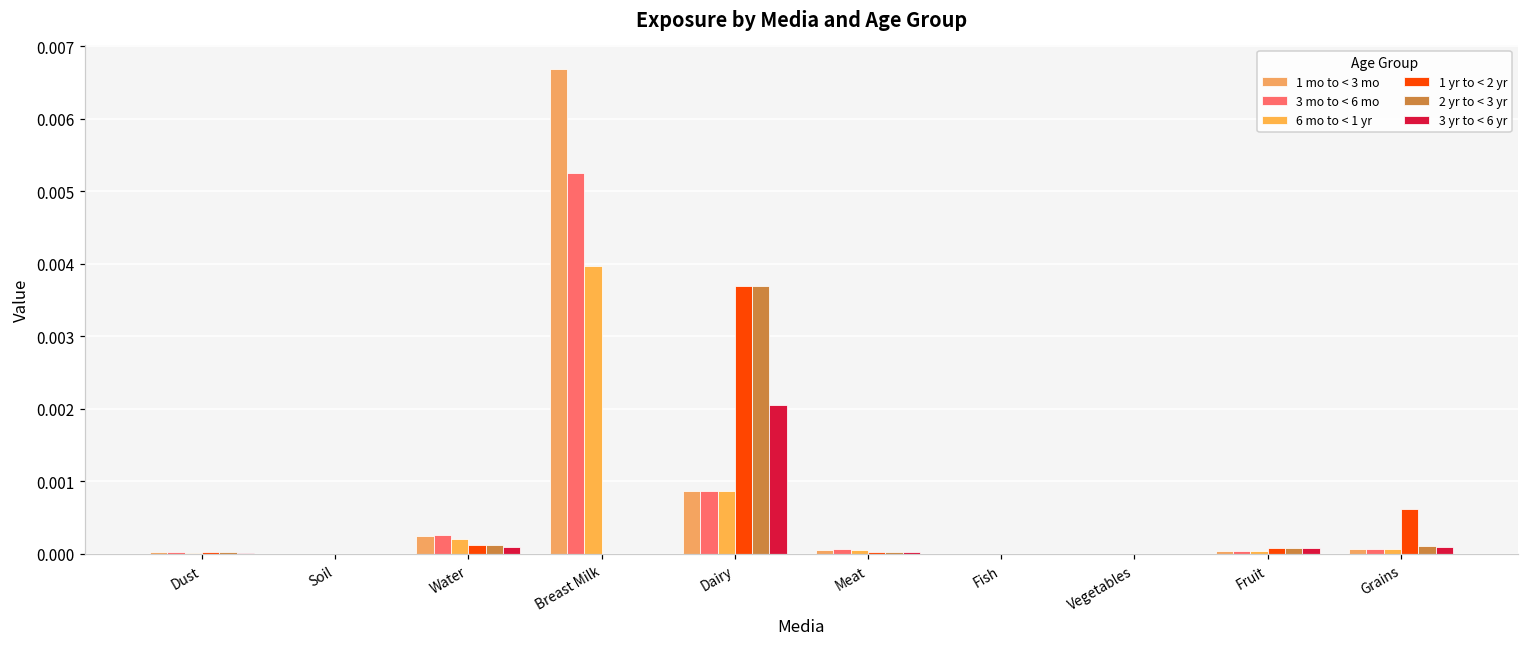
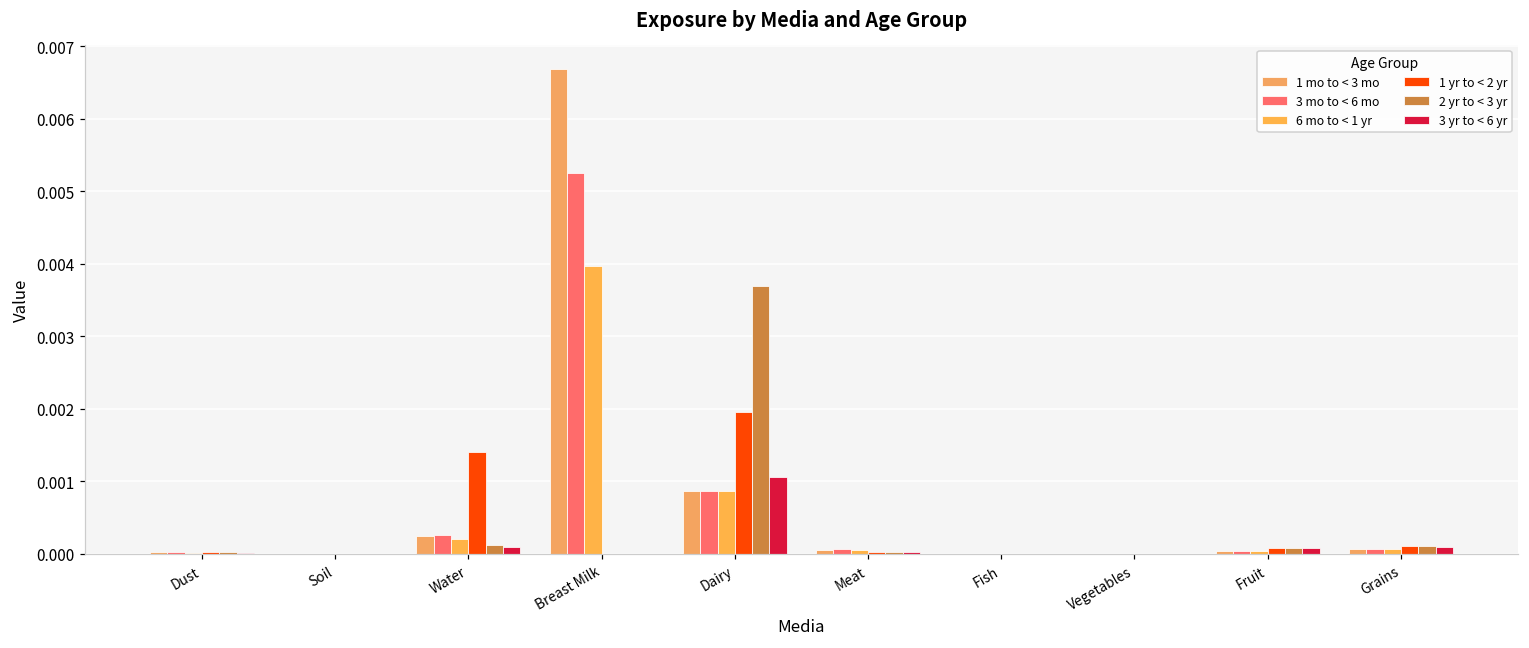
1 yr to < 2 yr, Water: 0.0001 -> 0.0014
1 yr to < 2 yr, Dairy: 0.0037 -> 0.0020
3 yr to < 6 yr, Dairy: 0.0021 -> 0.0011
1 yr to < 2 yr, Grains: 0.0006 -> 0.0001
